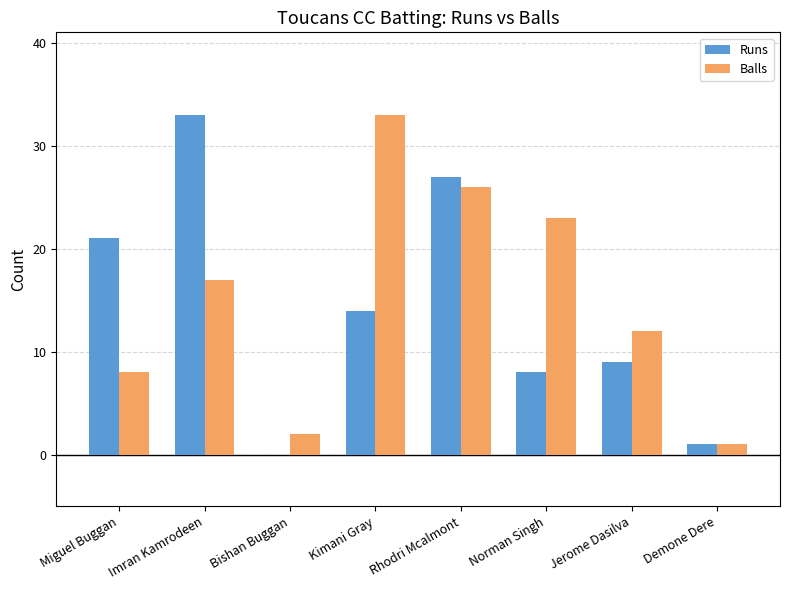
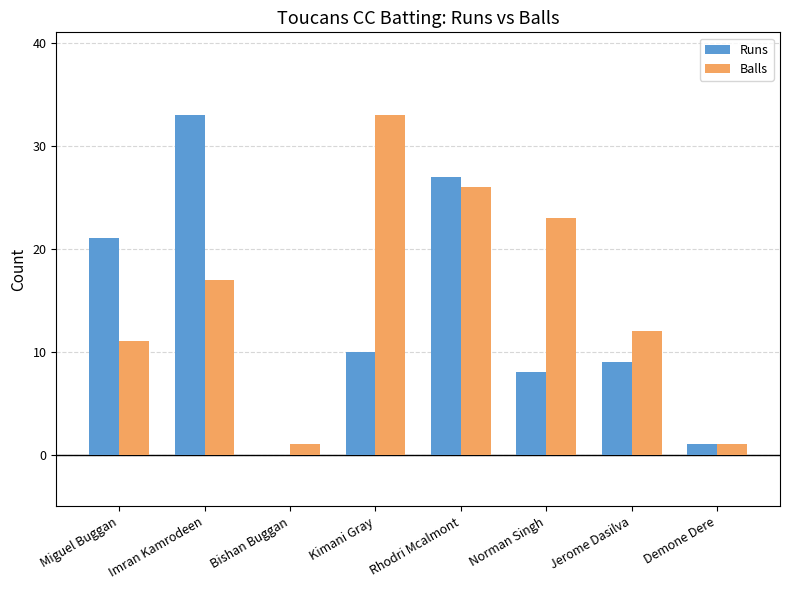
Balls, Miguel Buggan: 8 -> 11
Balls, Bishan Buggan: 2 -> 1
Runs, Kimani Gray: 14 -> 10
